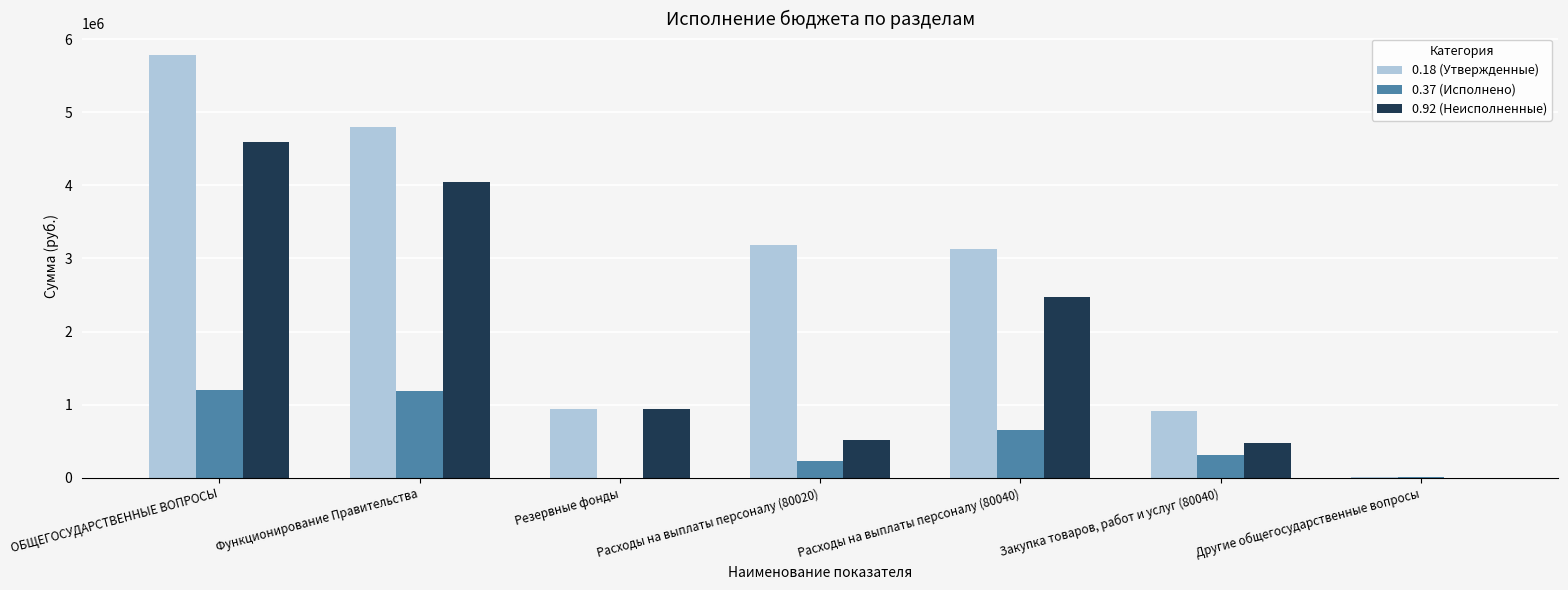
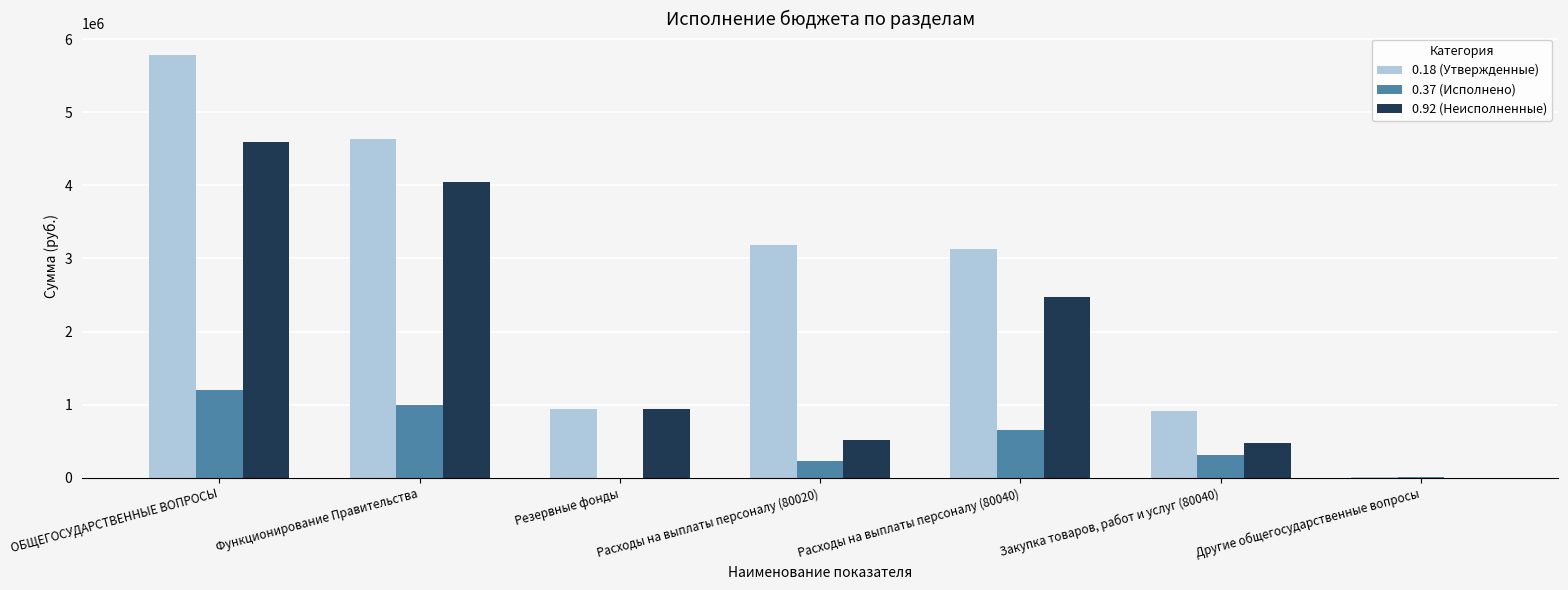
0.18 (Утвержденные), Функционирование Правительства: 4800000 -> 4600000
0.37 (Исполнено), Функционирование Правительства: 1200000 -> 1000000
